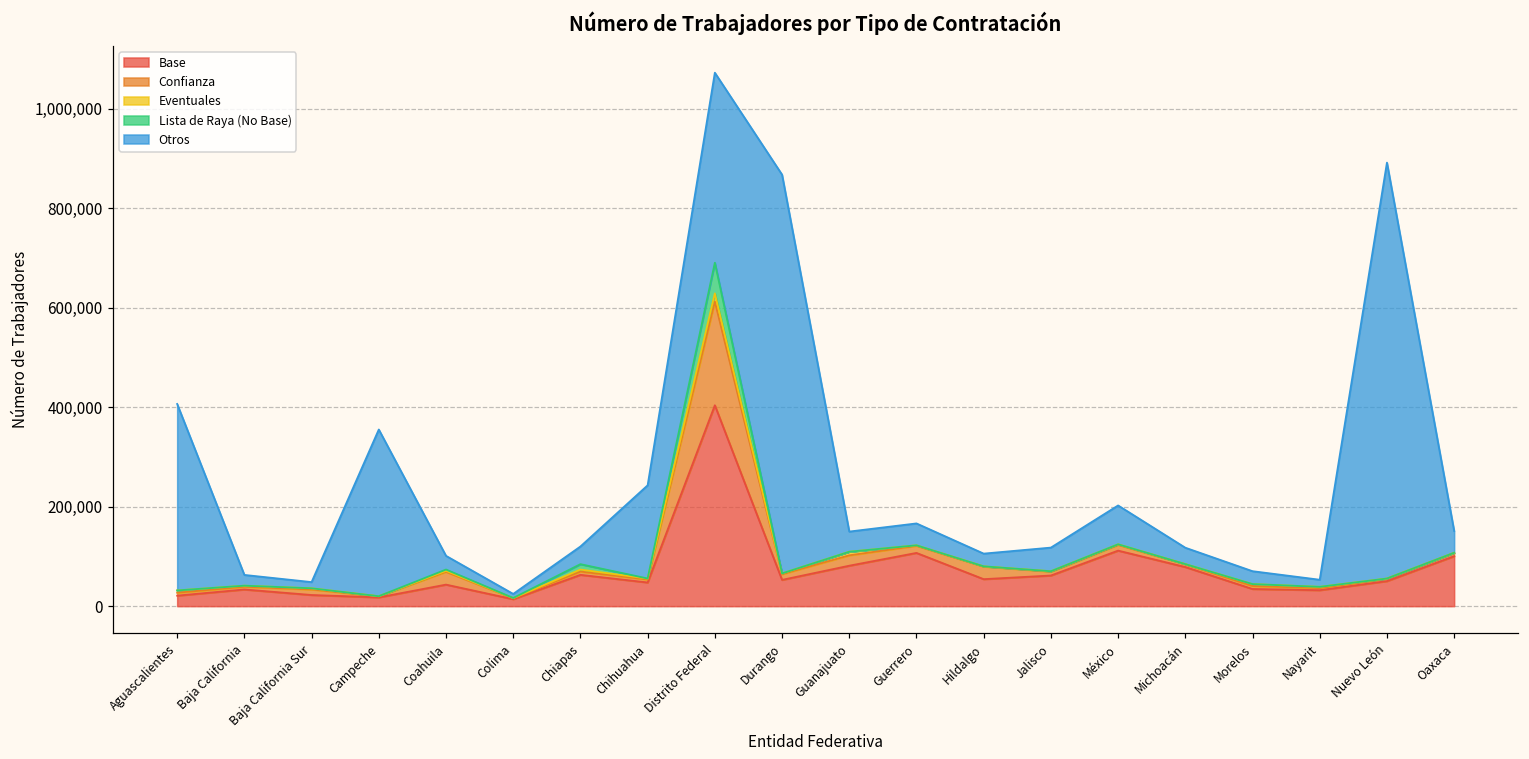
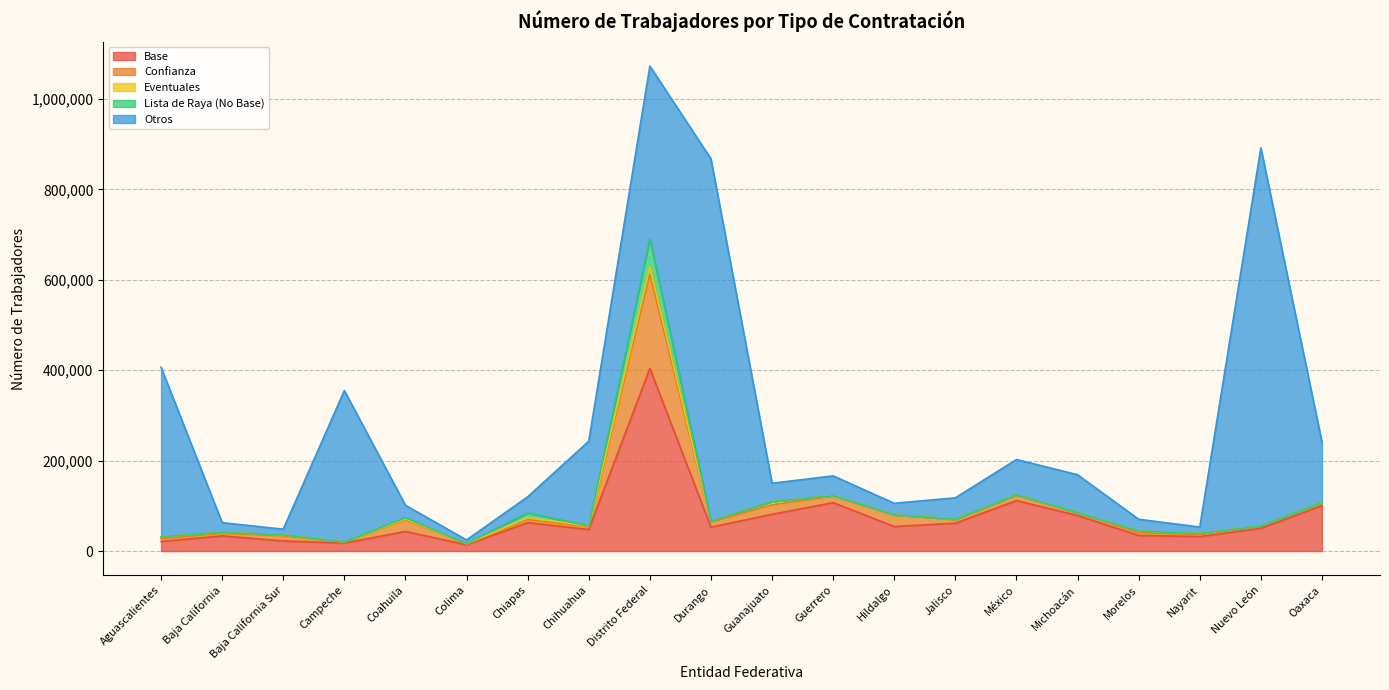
Otros, Michoacán: 30,000 -> 80,000
Otros, Oaxaca: 40,000 -> 130,000
